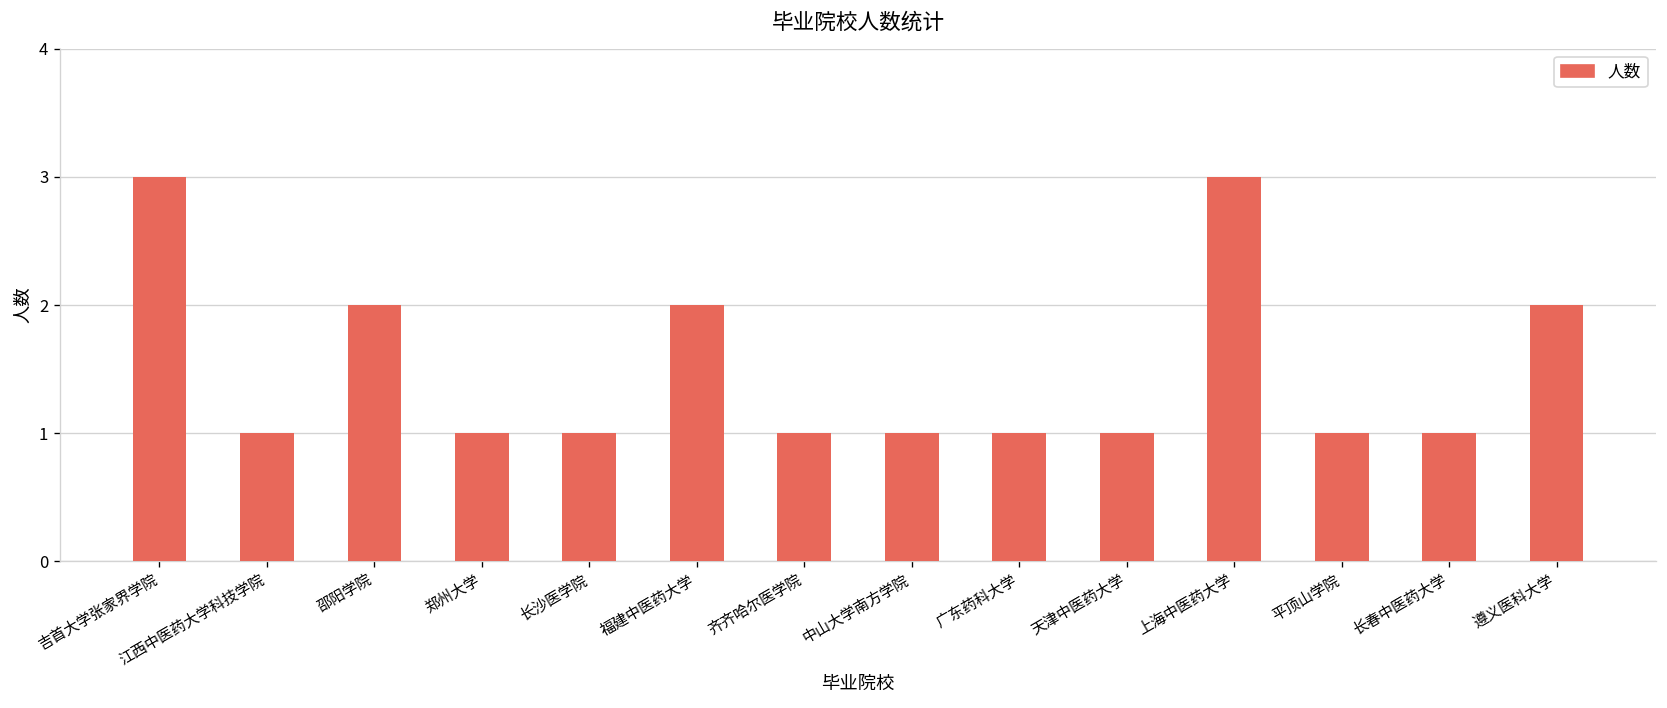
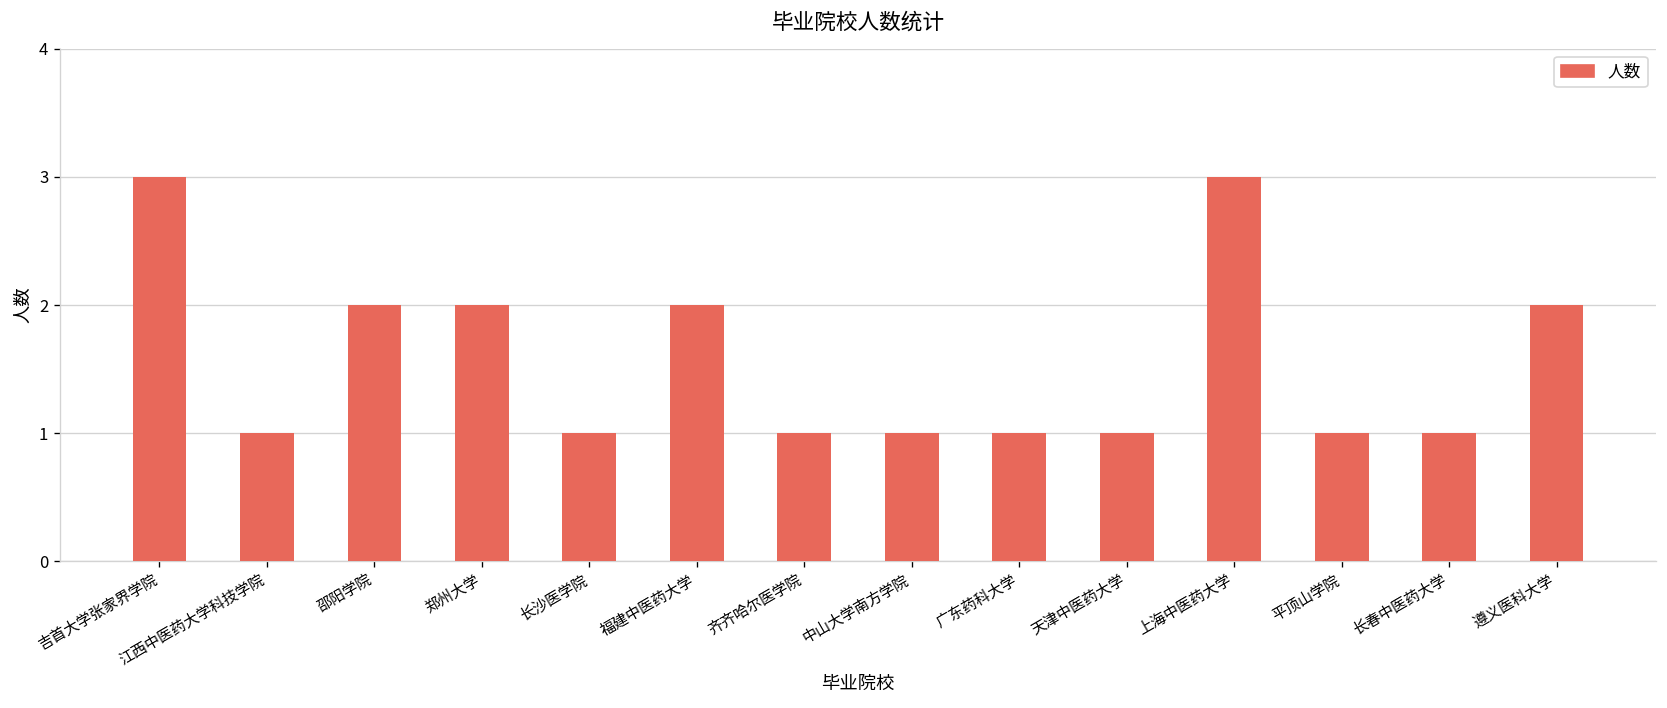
郑州大学: 1 -> 2
